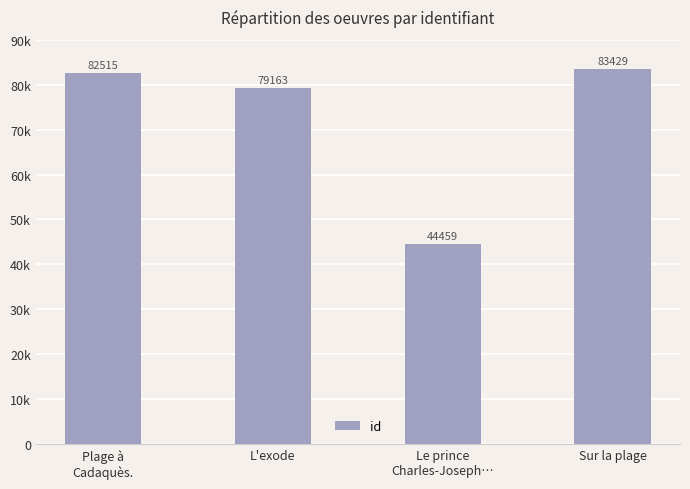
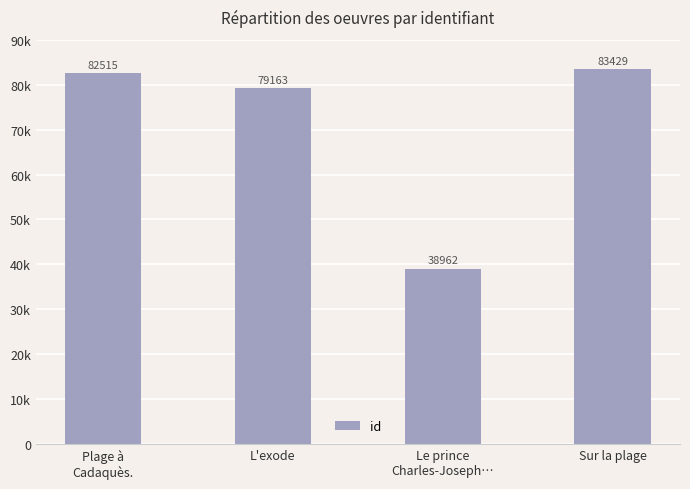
Le prince Charles-Joseph…: 44459 -> 38962
